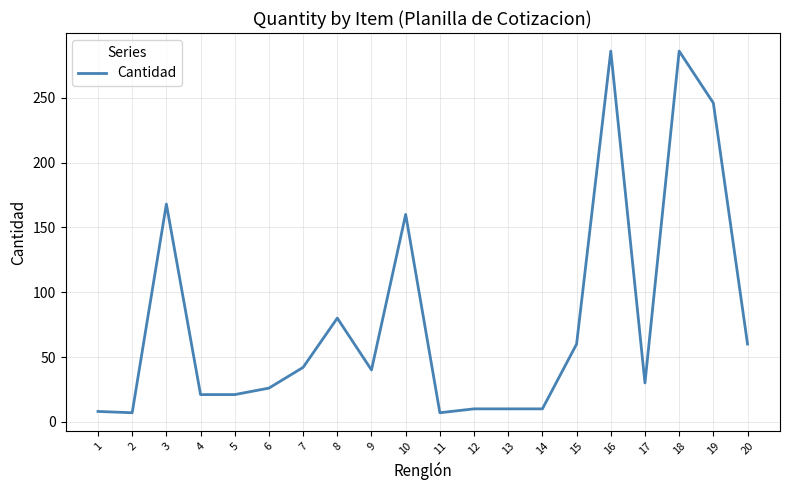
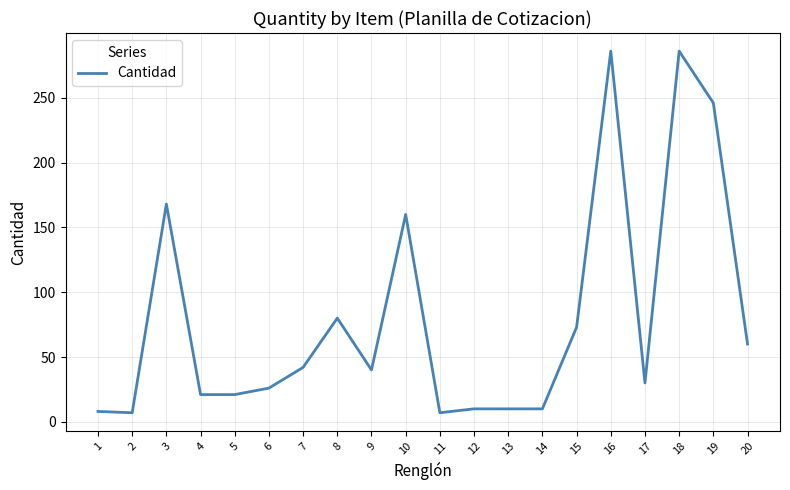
15: 60 -> 73
